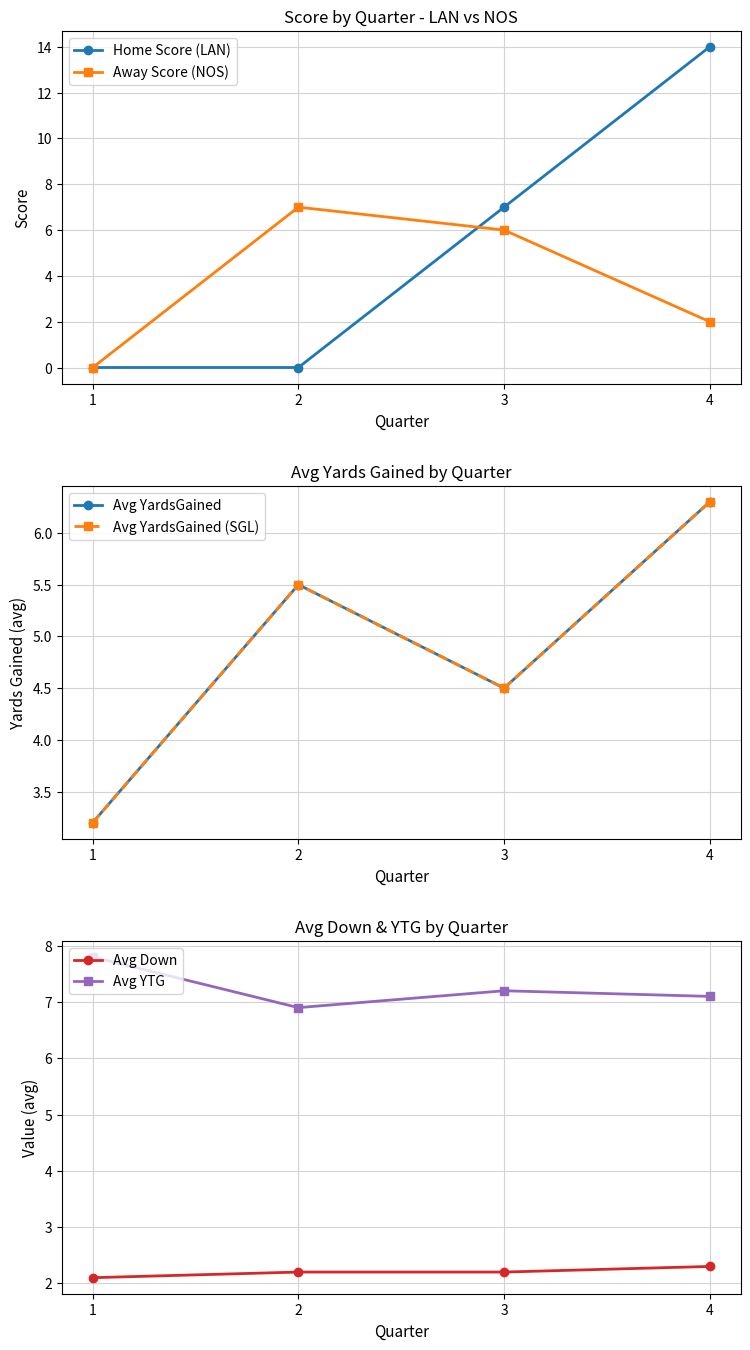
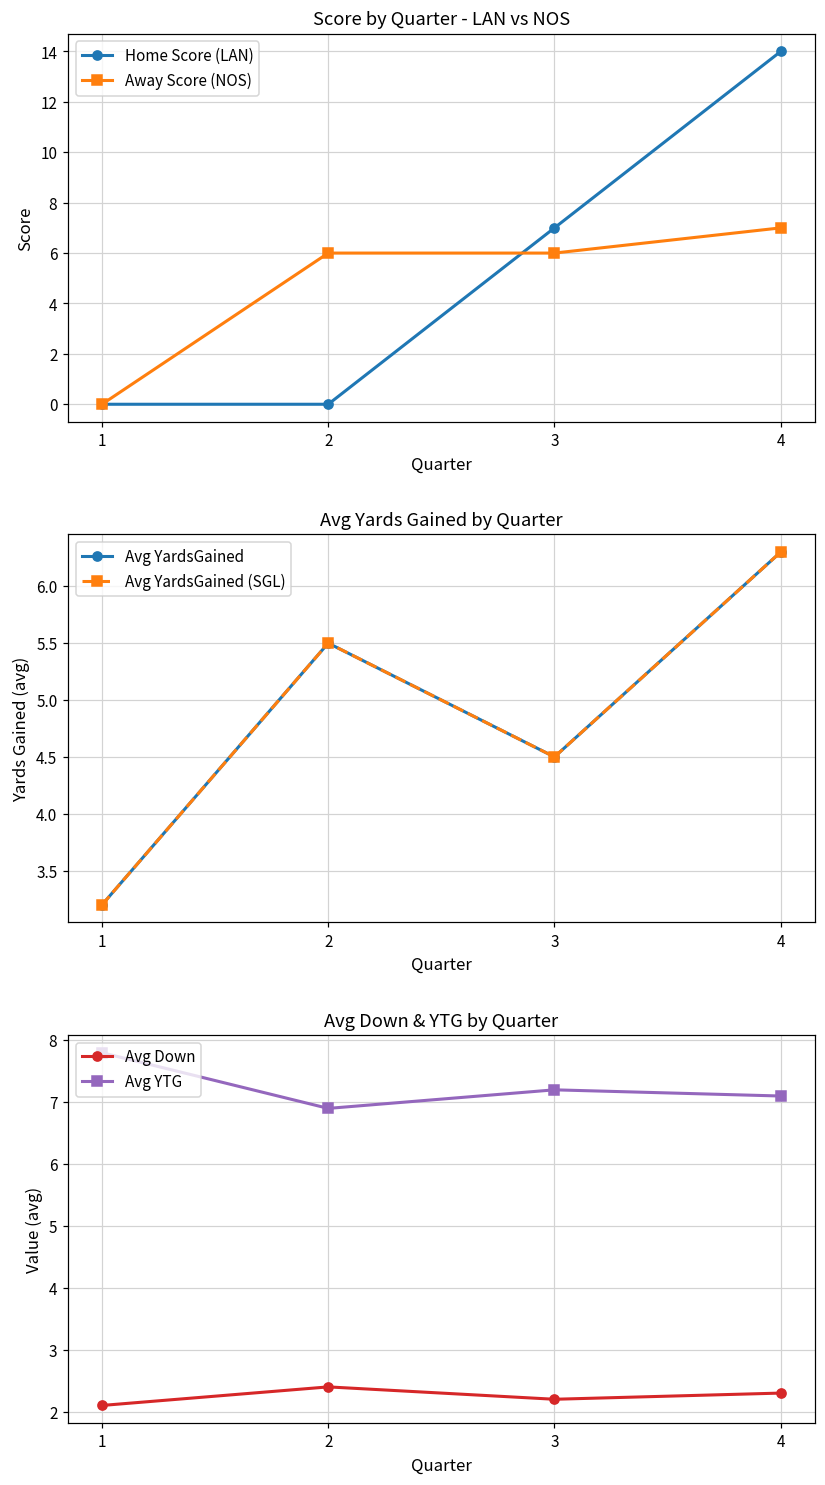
Score by Quarter - LAN vs NOS, Away Score (NOS), 2: 7 -> 6
Score by Quarter - LAN vs NOS, Away Score (NOS), 4: 2 -> 7
Avg Down & YTG by Quarter, Avg Down, 2: 2.2 -> 2.4
